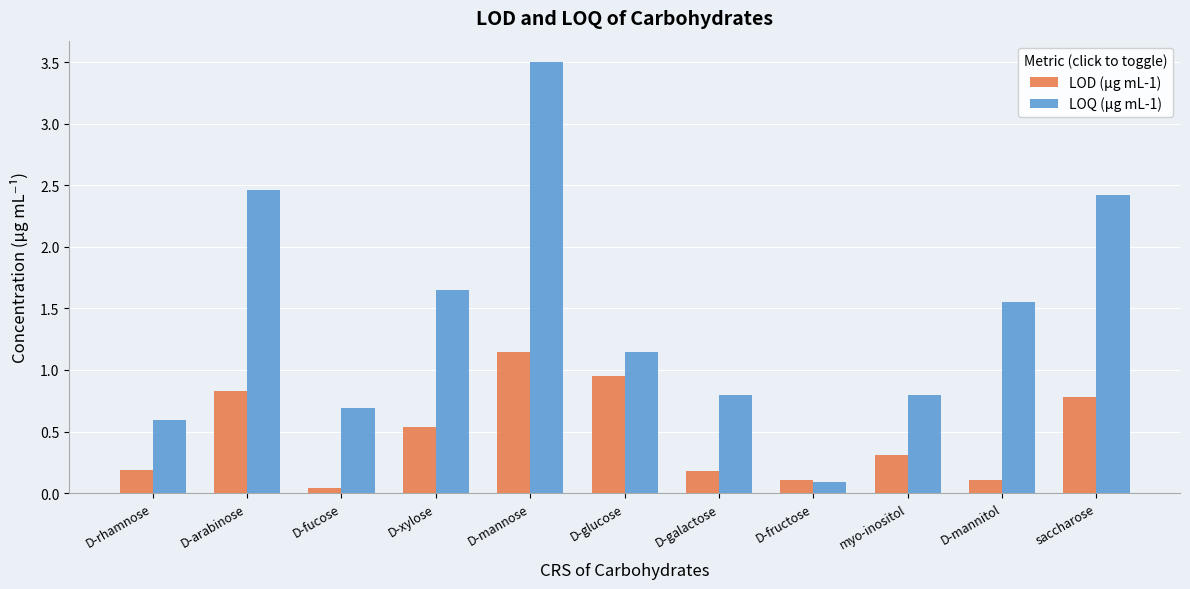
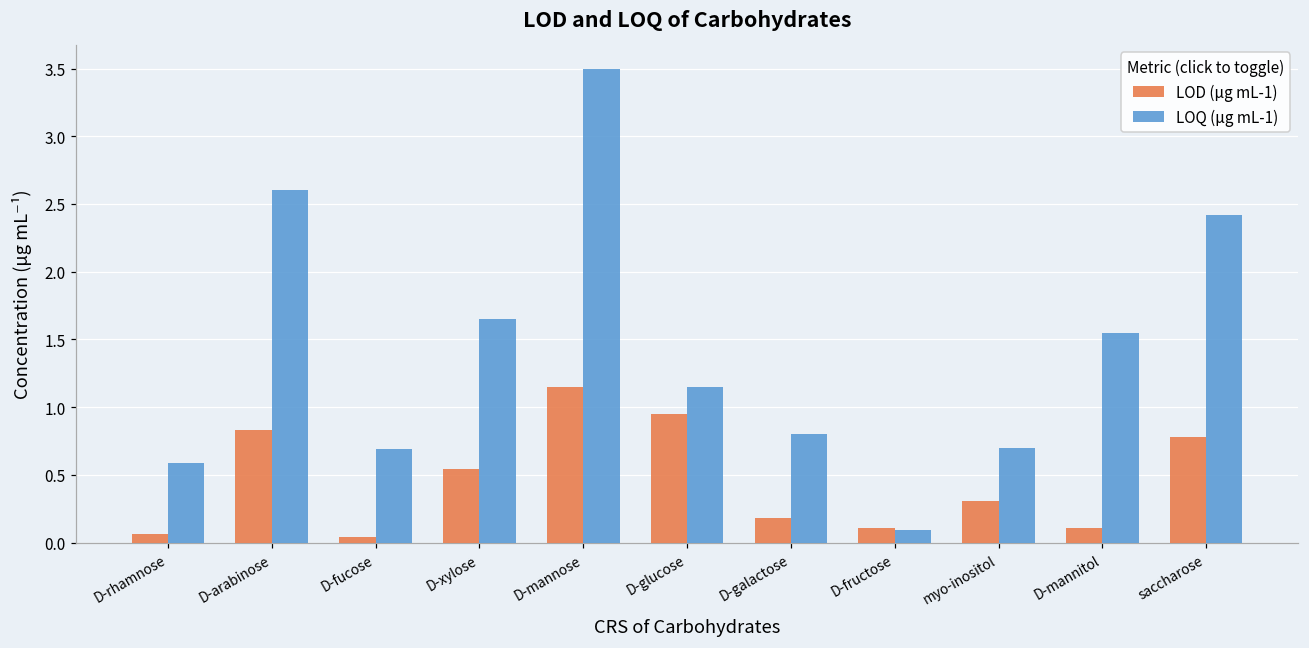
LOD (μg mL-1), D-rhamnose: 0.19 -> 0.06
LOQ (μg mL-1), D-arabinose: 2.46 -> 2.60
LOQ (μg mL-1), myo-inositol: 0.8 -> 0.7
